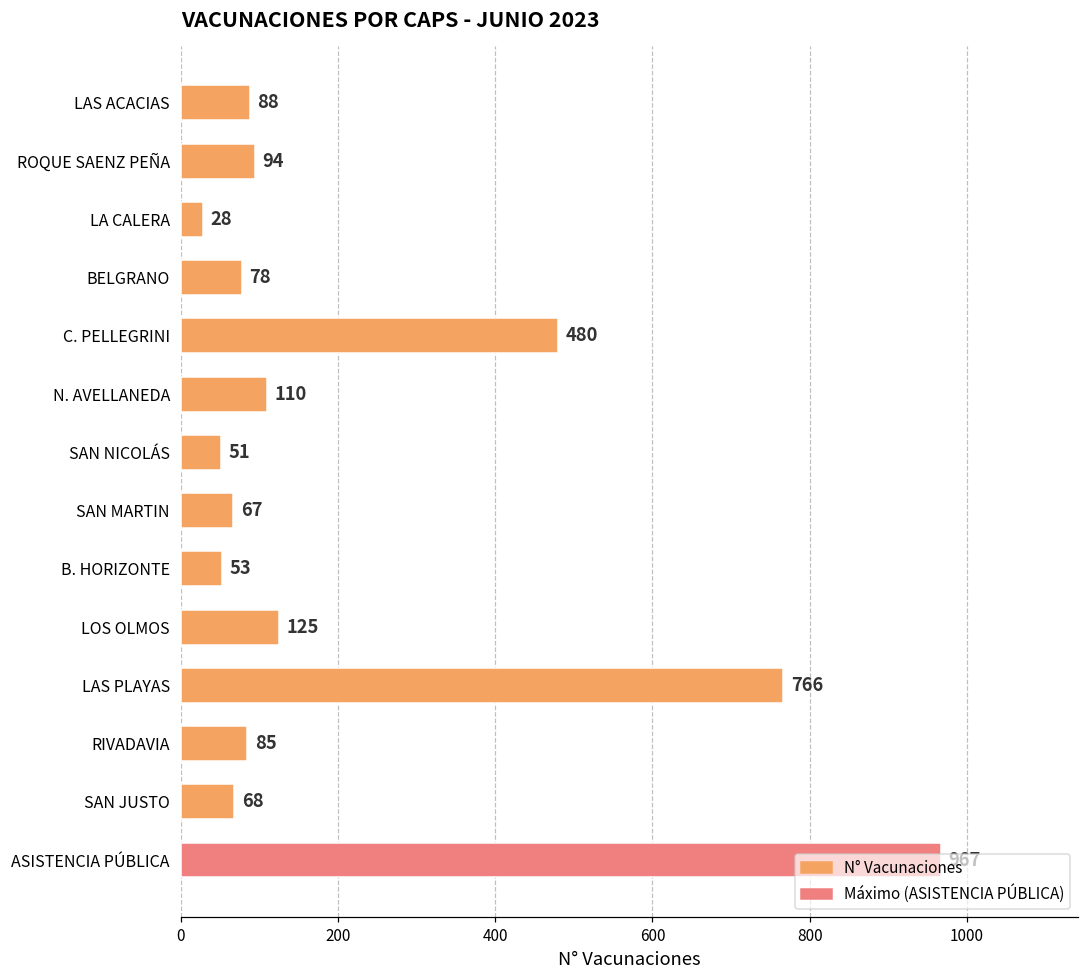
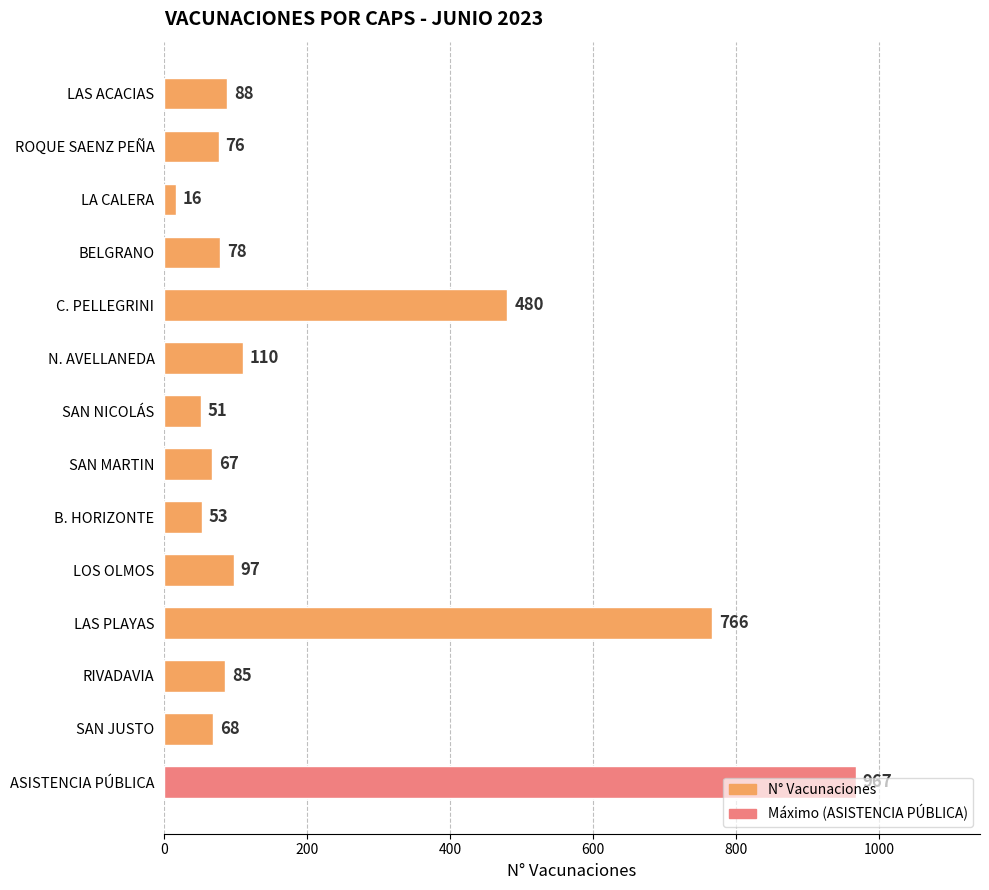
ROQUE SAENZ PEÑA: 94 -> 76
LA CALERA: 28 -> 16
LOS OLMOS: 125 -> 97
